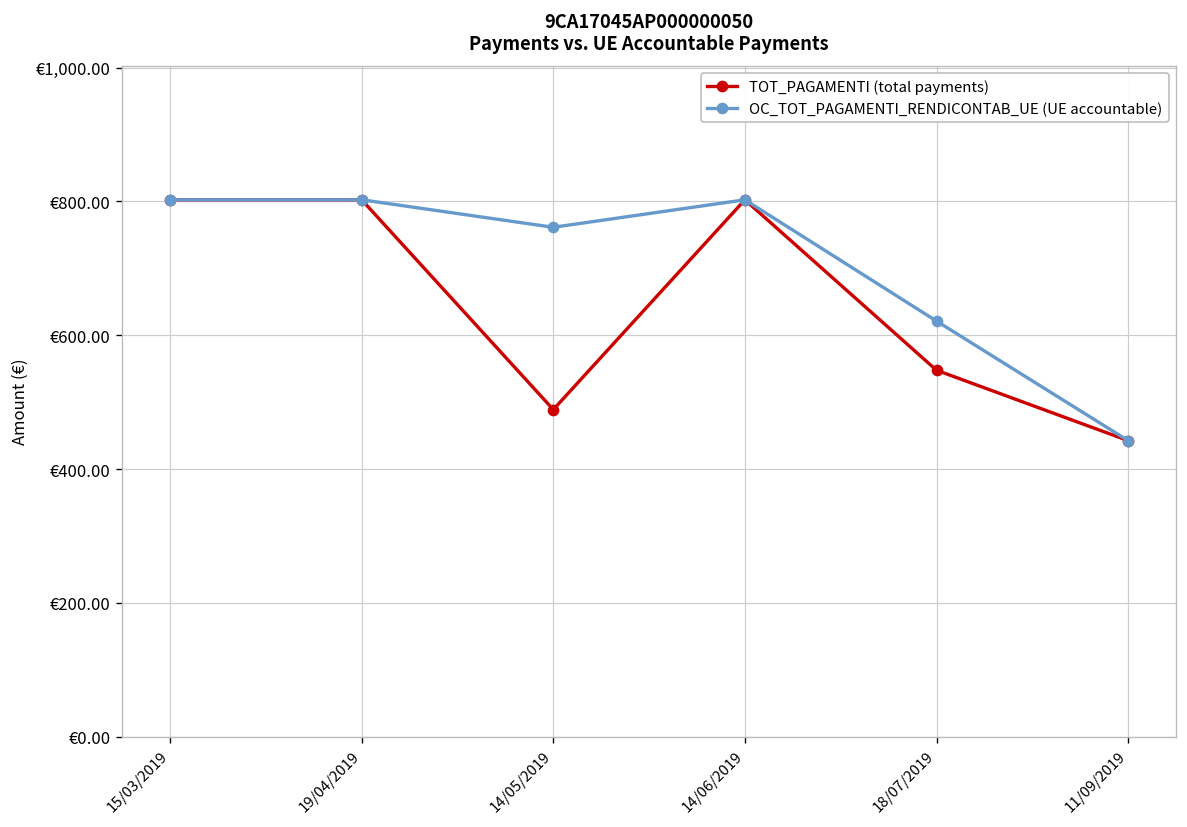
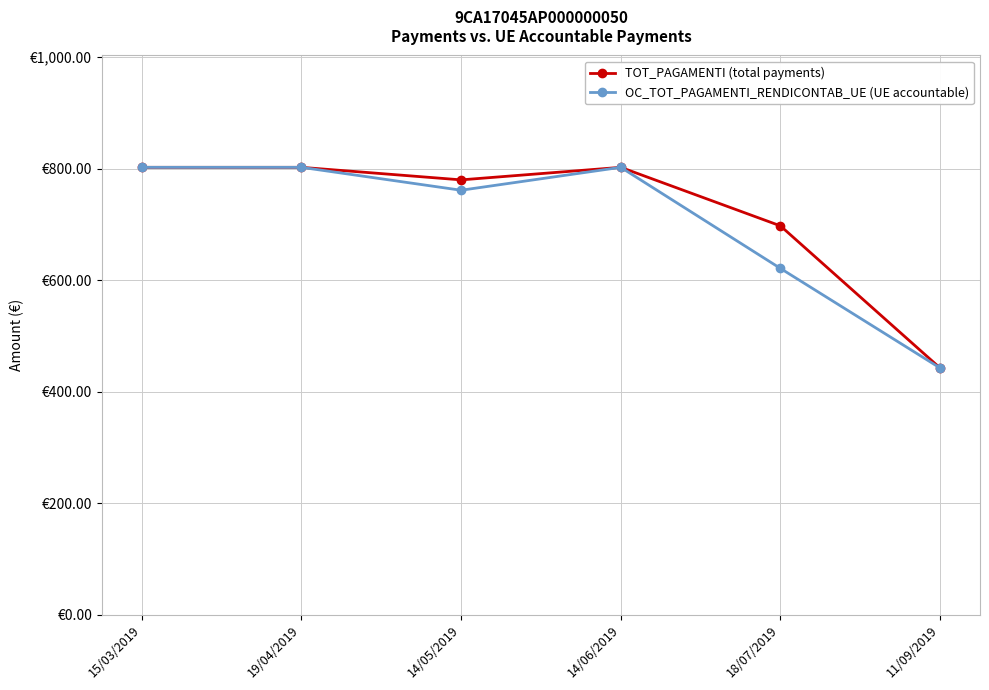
TOT_PAGAMENTI (total payments), 14/05/2019: €490 -> €780
TOT_PAGAMENTI (total payments), 18/07/2019: €550 -> €700
